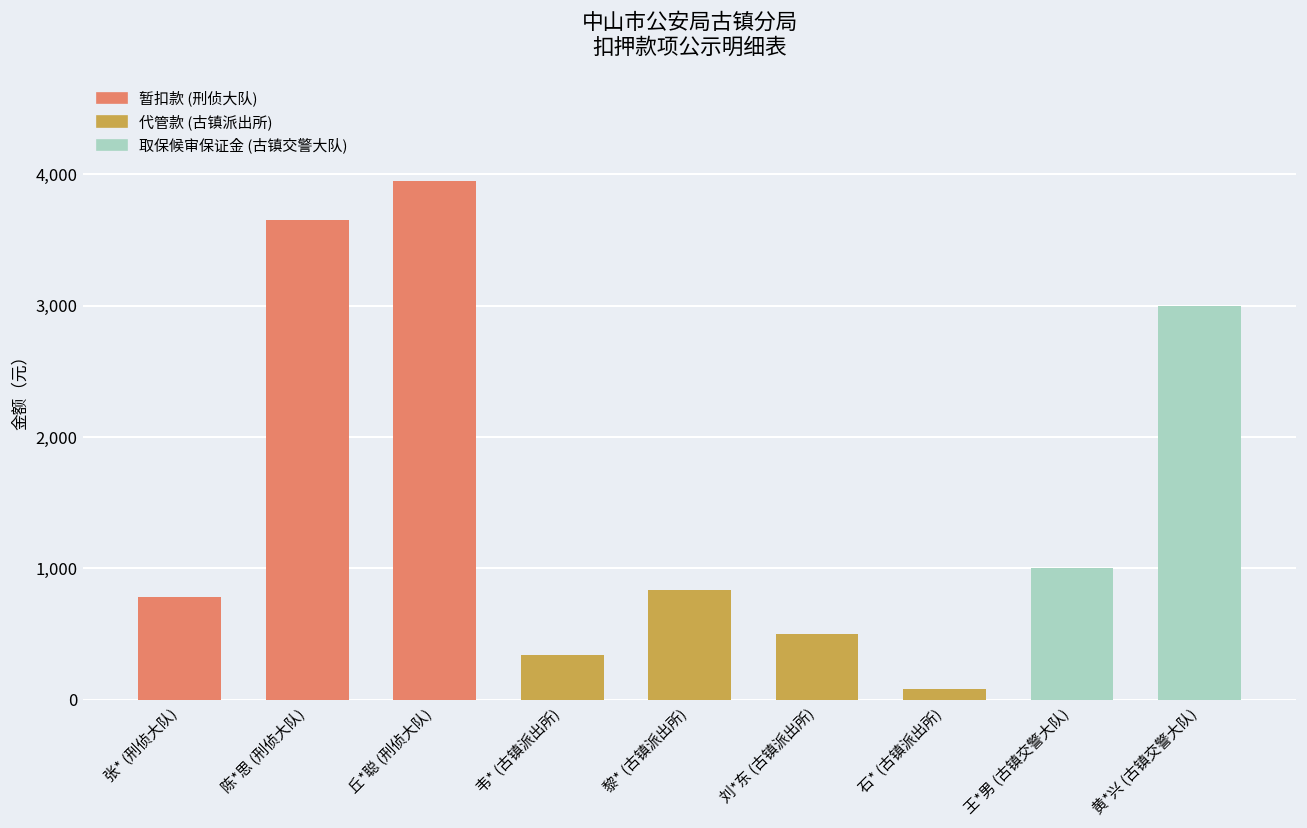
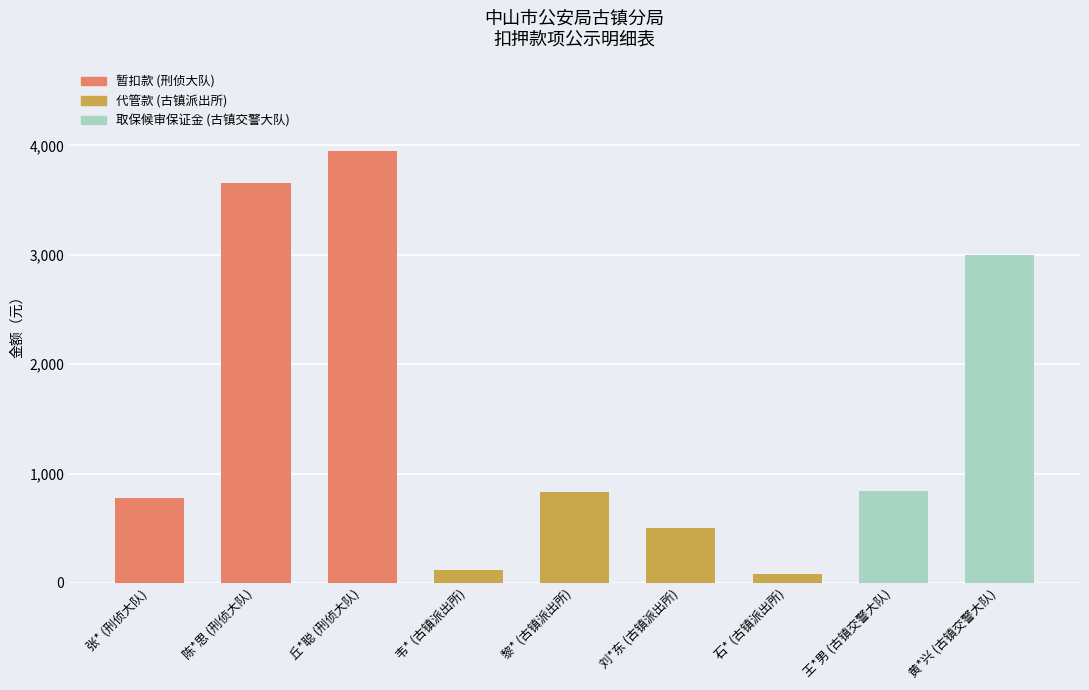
韦* (古镇派出所): 340 -> 120
王*男 (古镇交警大队): 1,000 -> 840
